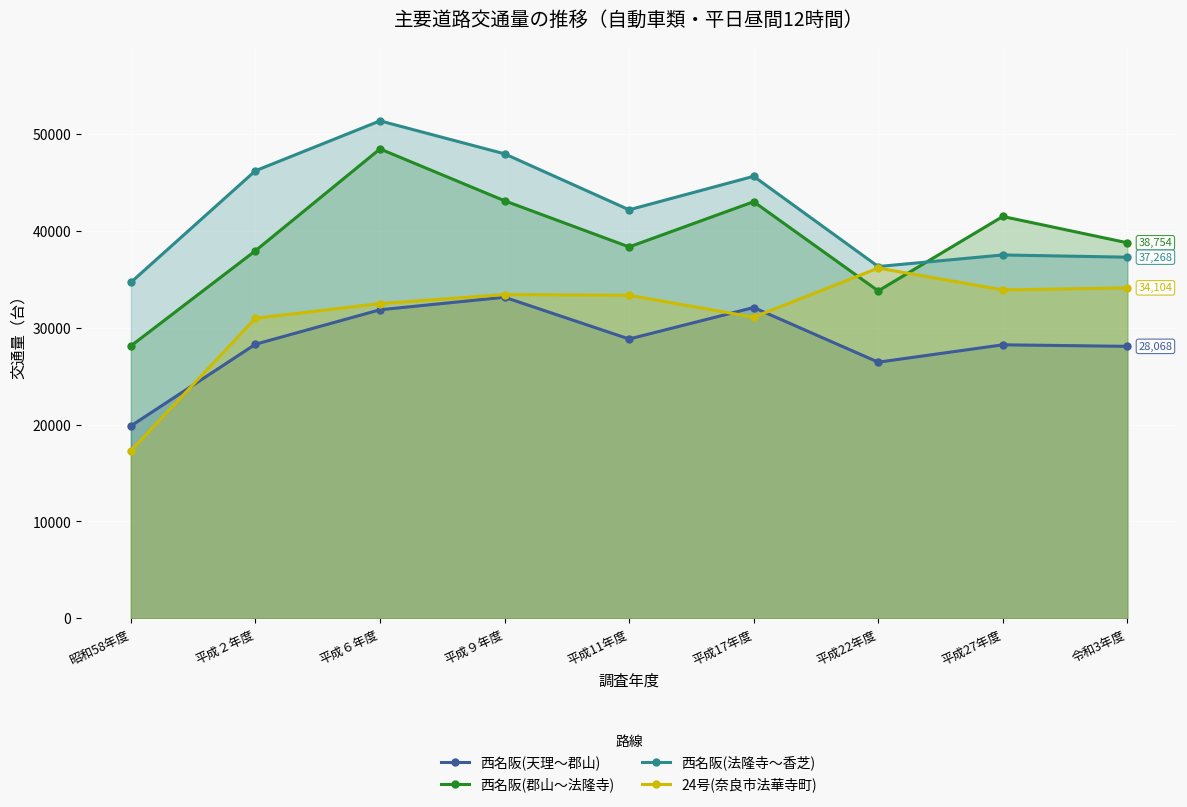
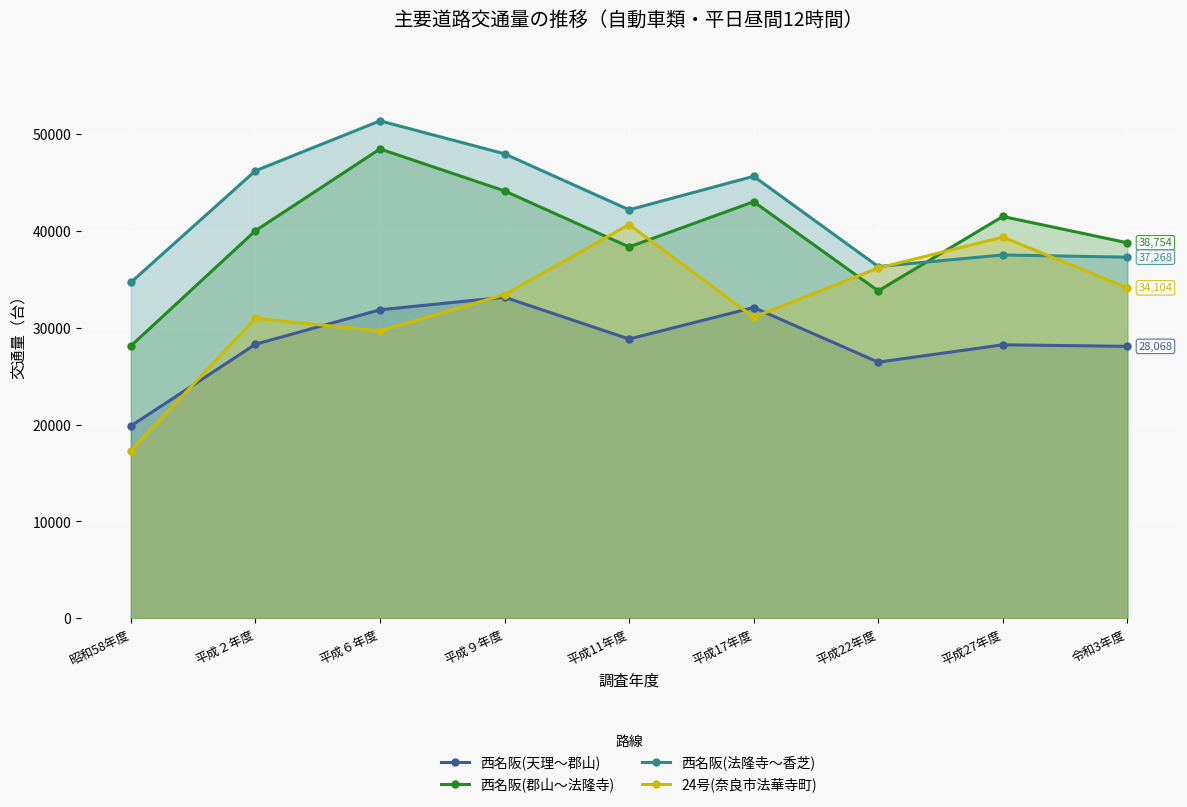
西名阪(郡山～法隆寺), 平成２年度: 38000 -> 40000
24号(奈良市法華寺町), 平成６年度: 32000 -> 30000
西名阪(郡山～法隆寺), 平成９年度: 43000 -> 44000
24号(奈良市法華寺町), 平成11年度: 33000 -> 41000
24号(奈良市法華寺町), 平成27年度: 34000 -> 39000
